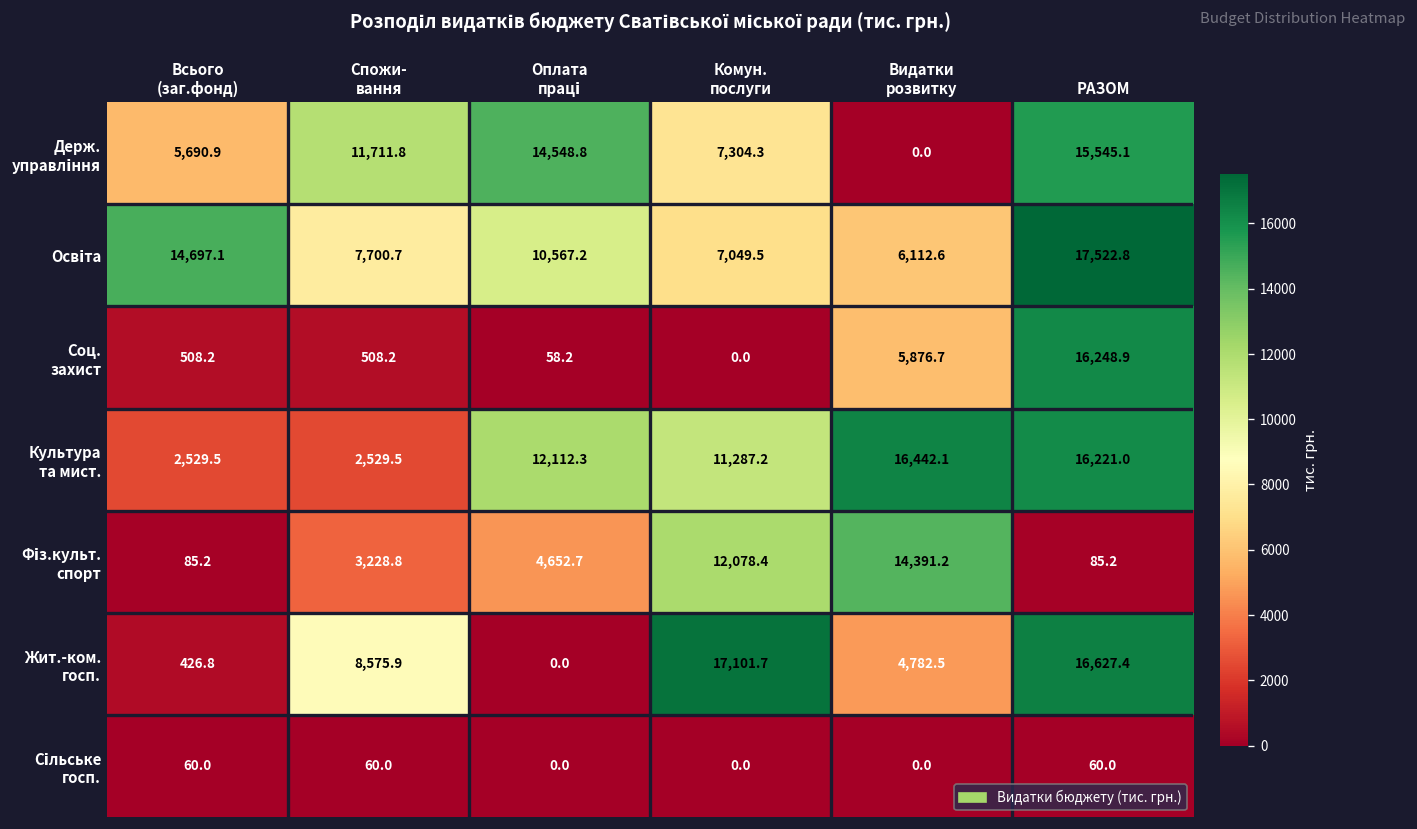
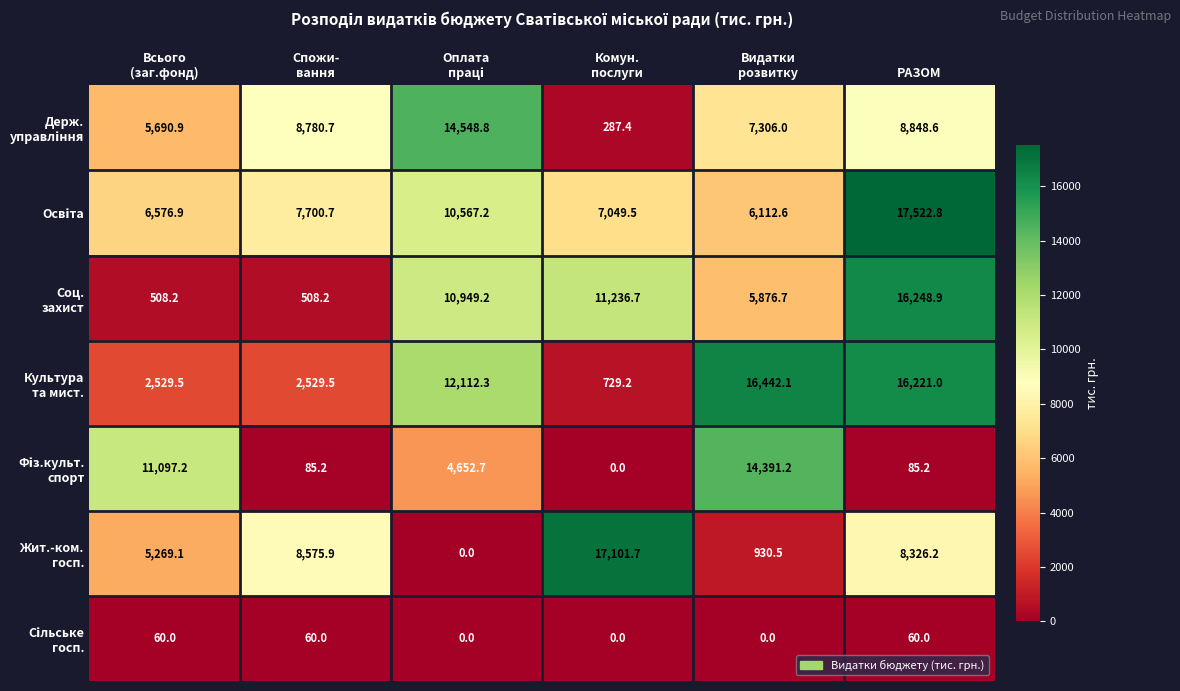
Держ. управління, Спожи- вання: 11,711.8 -> 8,780.7
Держ. управління, Комун. послуги: 7,304.3 -> 287.4
Держ. управління, Видатки розвитку: 0.0 -> 7,306.0
Держ. управління, РАЗОМ: 15,545.1 -> 8,848.6
Освіта, Всього (заг.фонд): 14,697.1 -> 6,576.9
Соц. захист, Оплата праці: 58.2 -> 10,949.2
Соц. захист, Комун. послуги: 0.0 -> 11,236.7
Культура та мист., Комун. послуги: 11,287.2 -> 729.2
Фіз.культ. спорт, Всього (заг.фонд): 85.2 -> 11,097.2
Фіз.культ. спорт, Спожи- вання: 3,228.8 -> 85.2
Фіз.культ. спорт, Комун. послуги: 12,078.4 -> 0.0
Жит.-ком. госп., Всього (заг.фонд): 426.8 -> 5,269.1
Жит.-ком. госп., Видатки розвитку: 4,782.5 -> 930.5
Жит.-ком. госп., РАЗОМ: 16,627.4 -> 8,326.2
